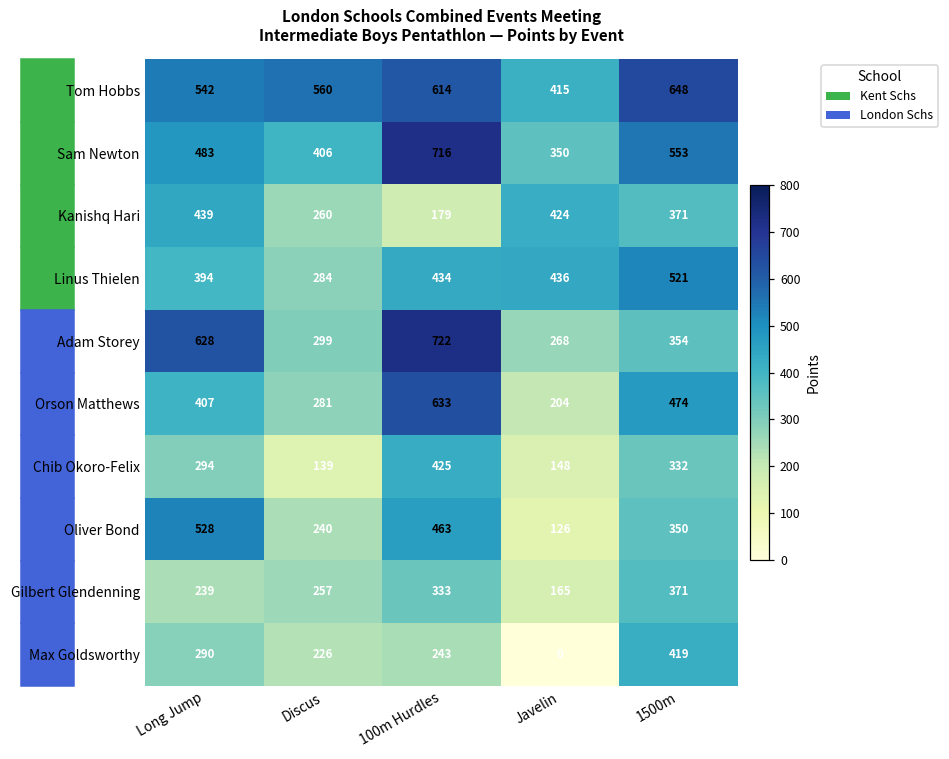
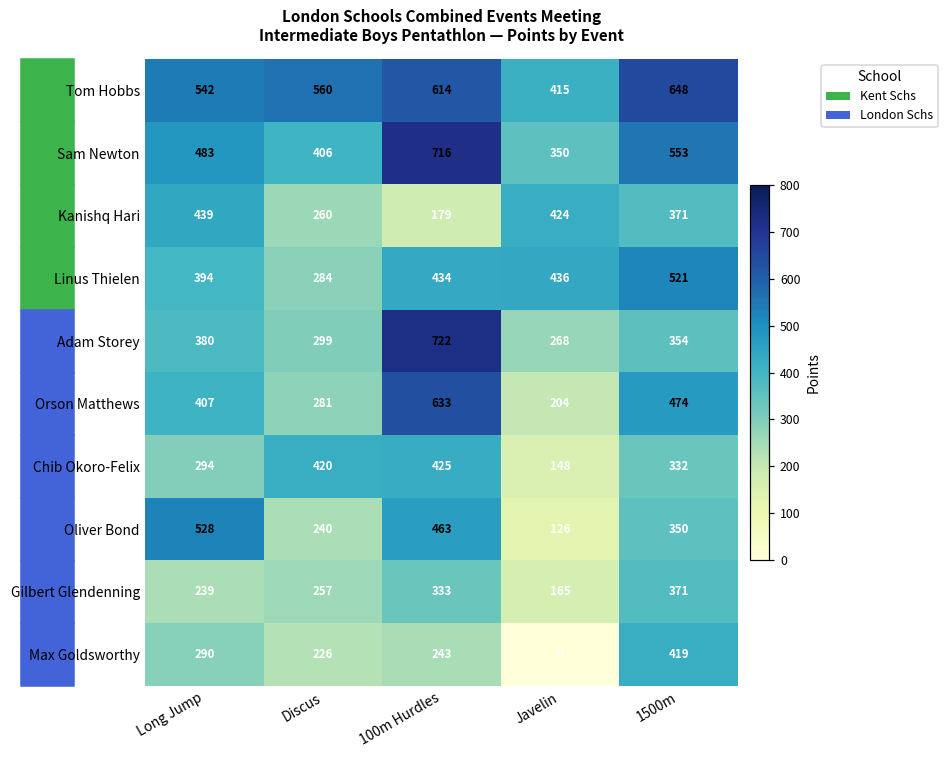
Adam Storey, Long Jump: 628 -> 380
Chib Okoro-Felix, Discus: 139 -> 420
